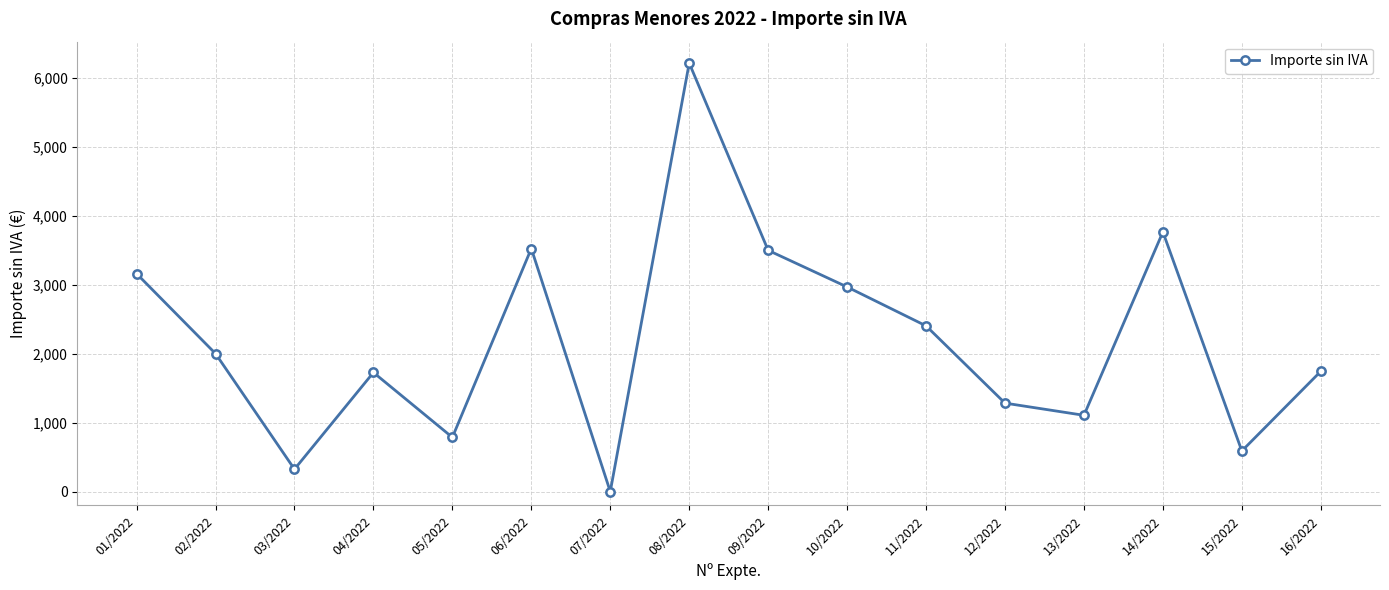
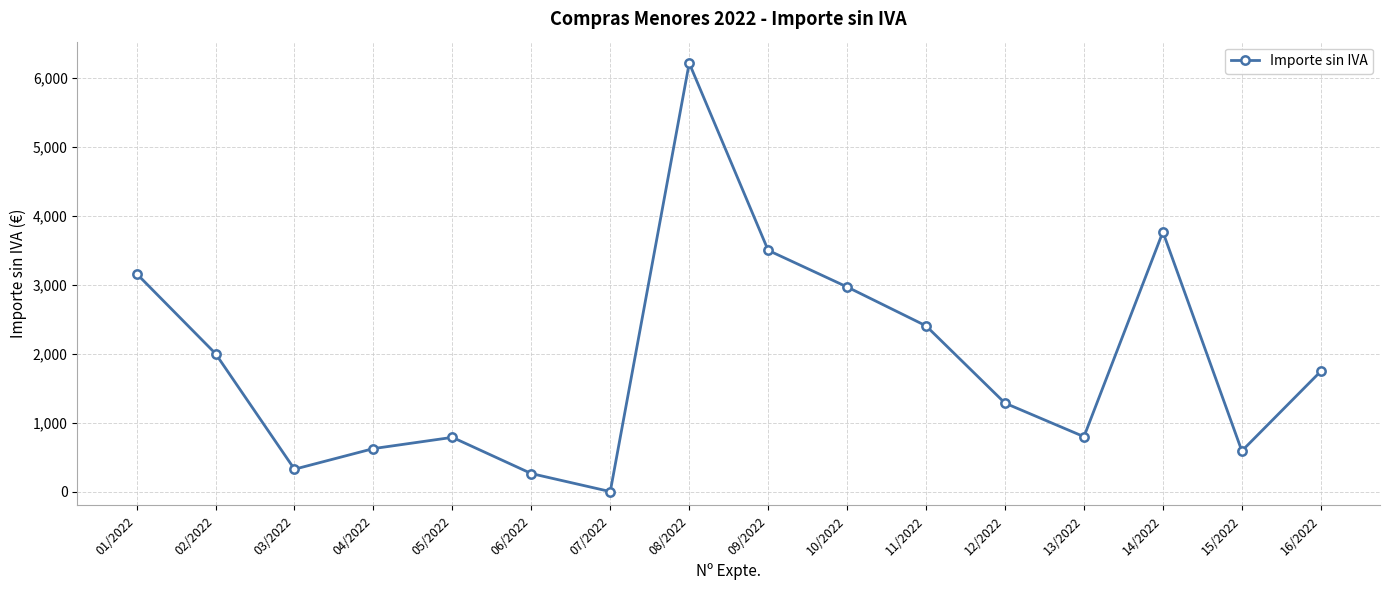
04/2022: 1,700 -> 600
06/2022: 3,500 -> 300
13/2022: 1,100 -> 800
